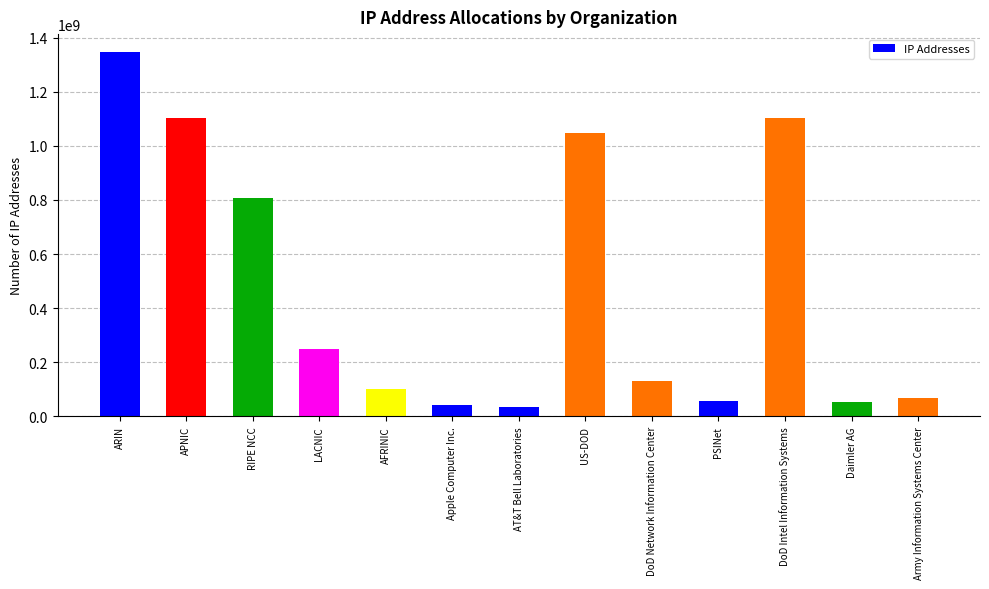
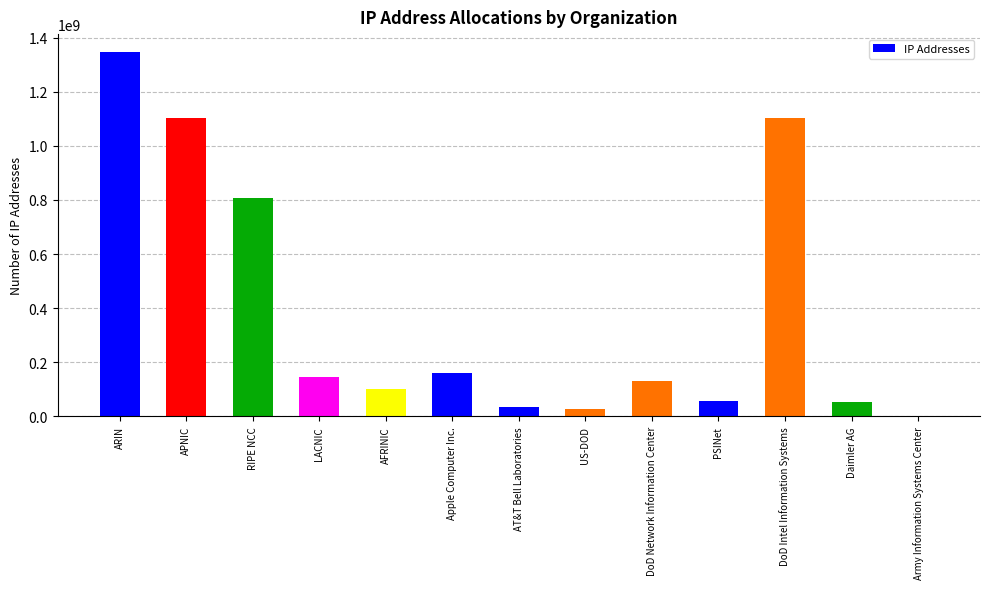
LACNIC: 250000000 -> 140000000
Apple Computer Inc.: 40000000 -> 160000000
US-DOD: 1050000000 -> 30000000
Army Information Systems Center: 70000000 -> 0
